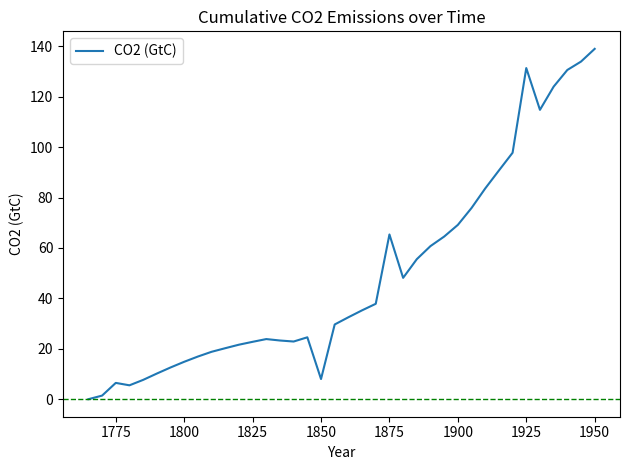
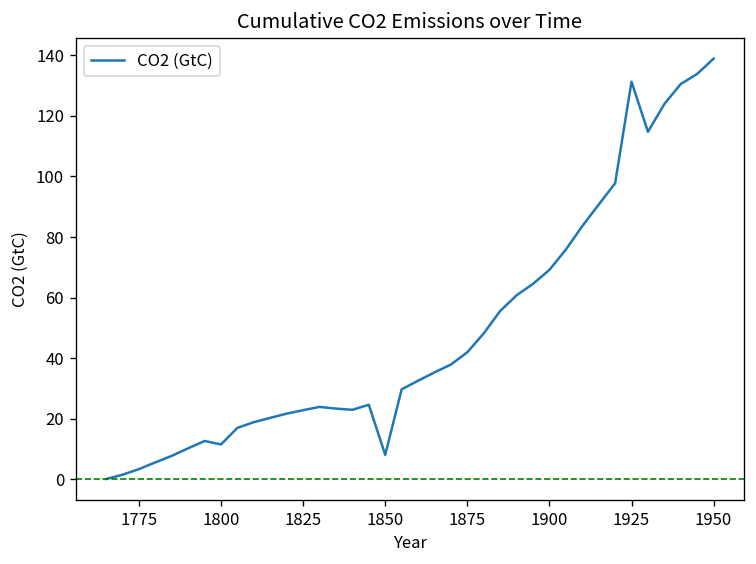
1775: 6 -> 3
1800: 15 -> 11
1875: 65 -> 42
